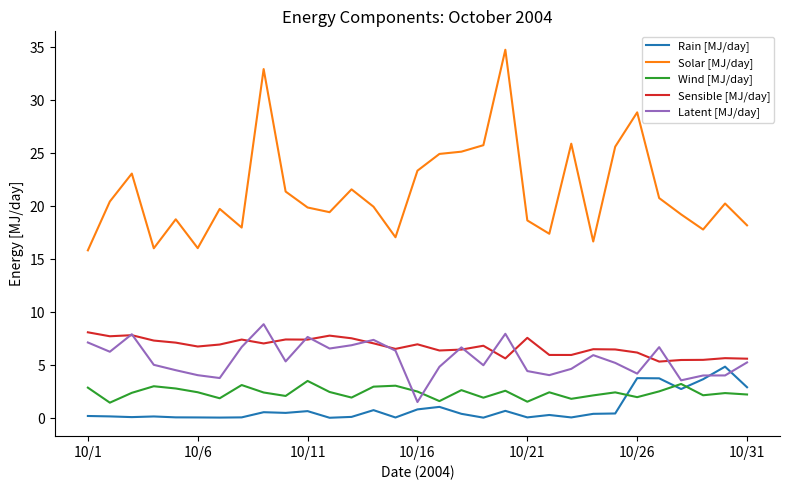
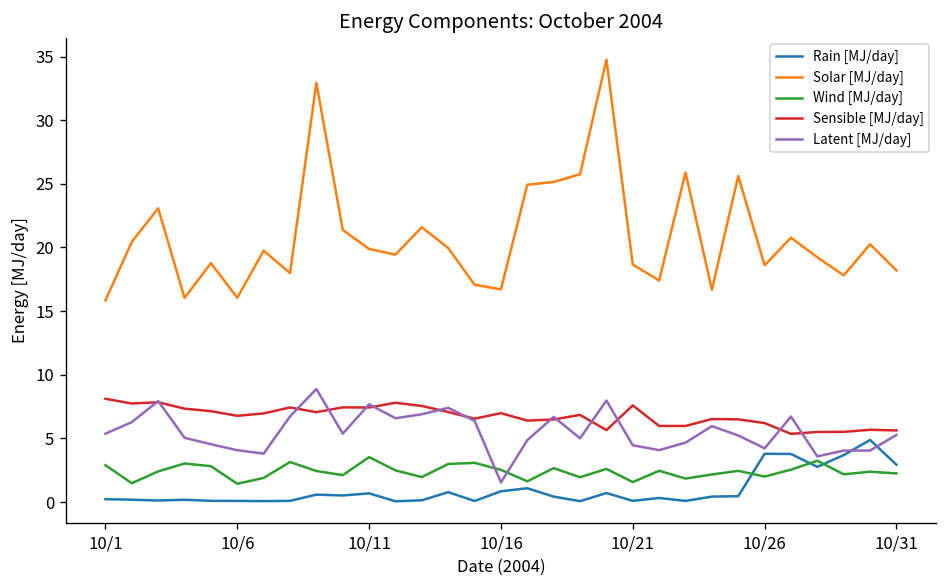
Latent [MJ/day], 10/1: 7.2 -> 5.4
Wind [MJ/day], 10/6: 2.5 -> 1.4
Solar [MJ/day], 10/16: 23.3 -> 16.7
Solar [MJ/day], 10/26: 28.8 -> 18.6
